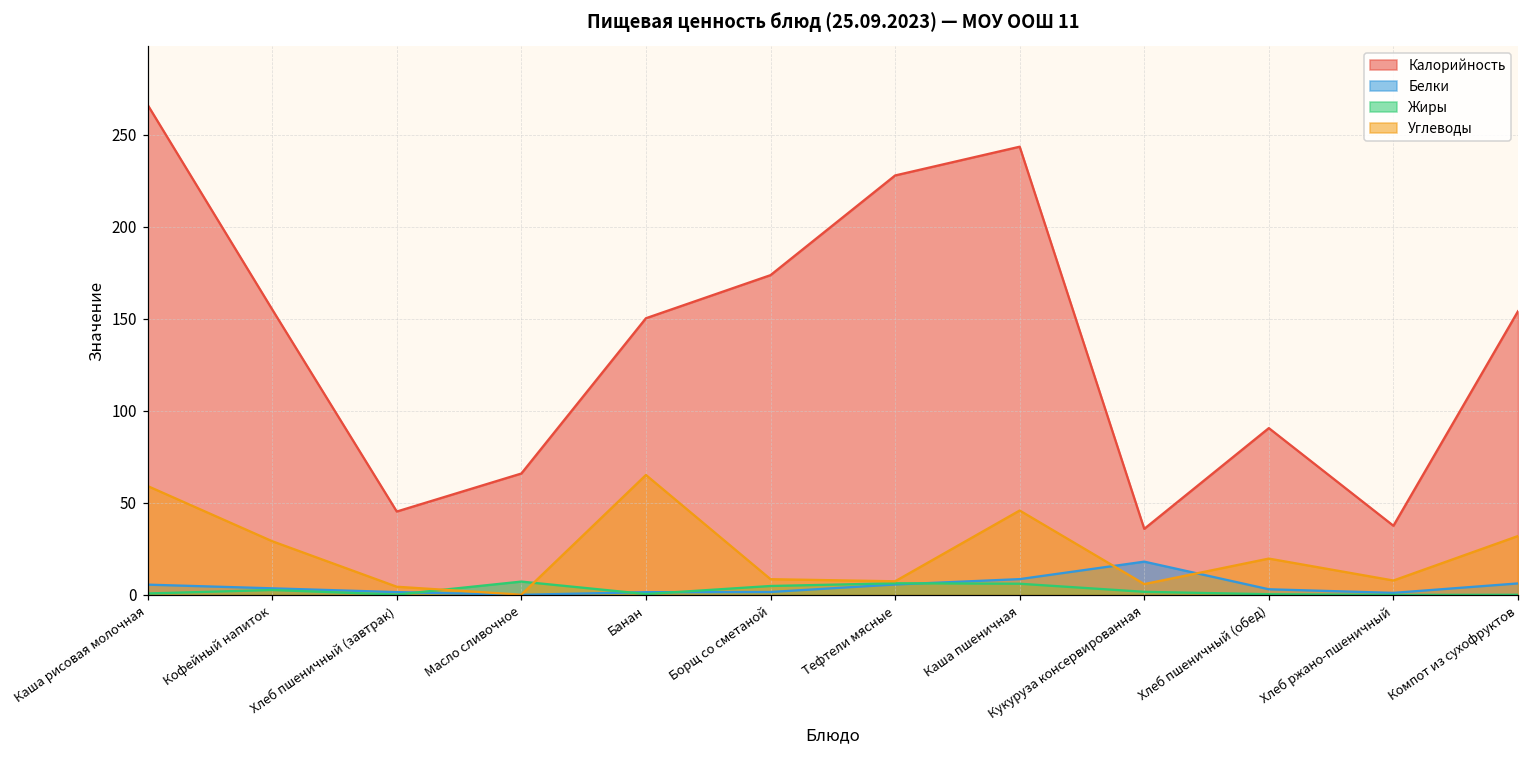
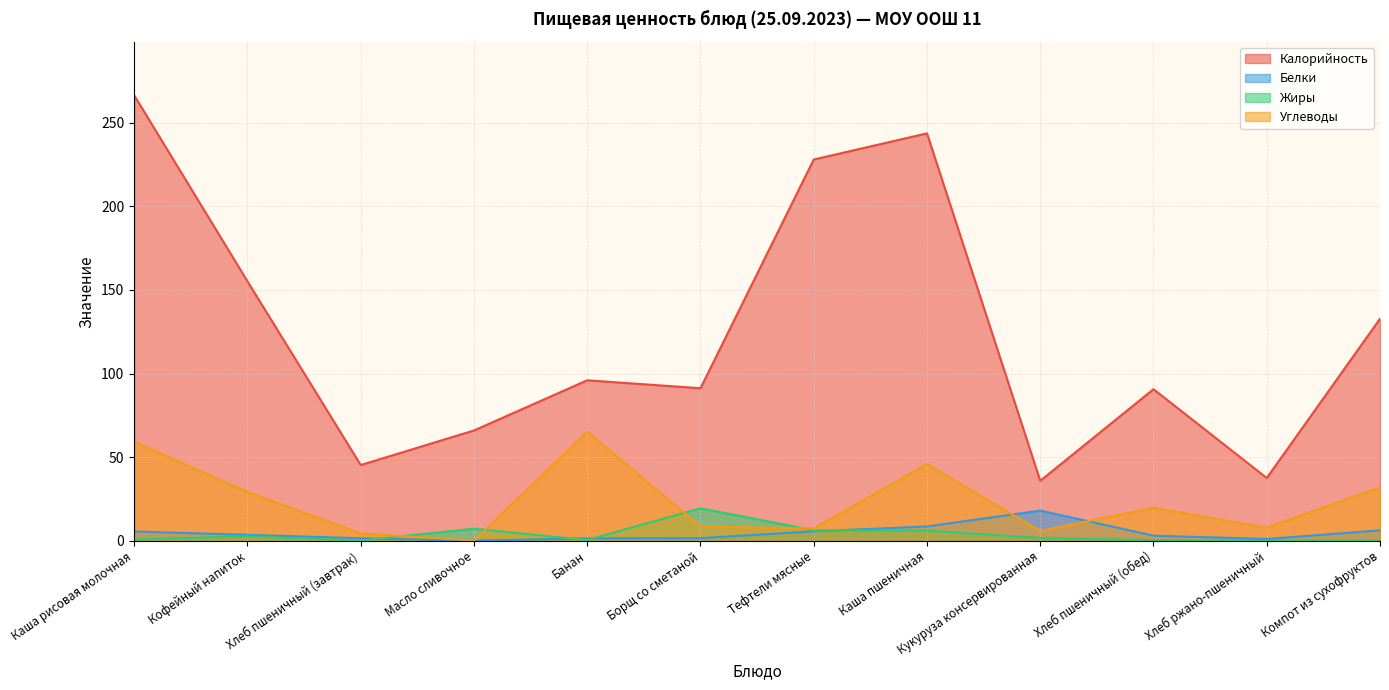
Калорийность, Банан: 150 -> 96
Калорийность, Борщ со сметаной: 174 -> 91
Жиры, Борщ со сметаной: 5 -> 19
Калорийность, Компот из сухофруктов: 154 -> 133
